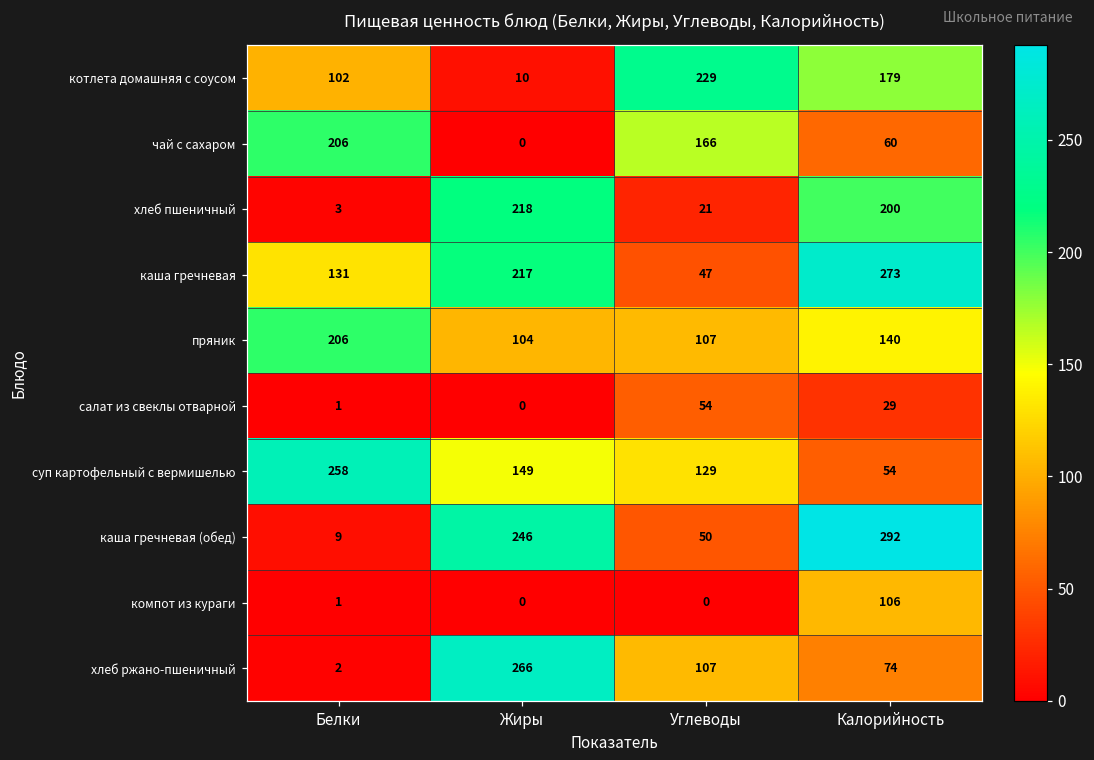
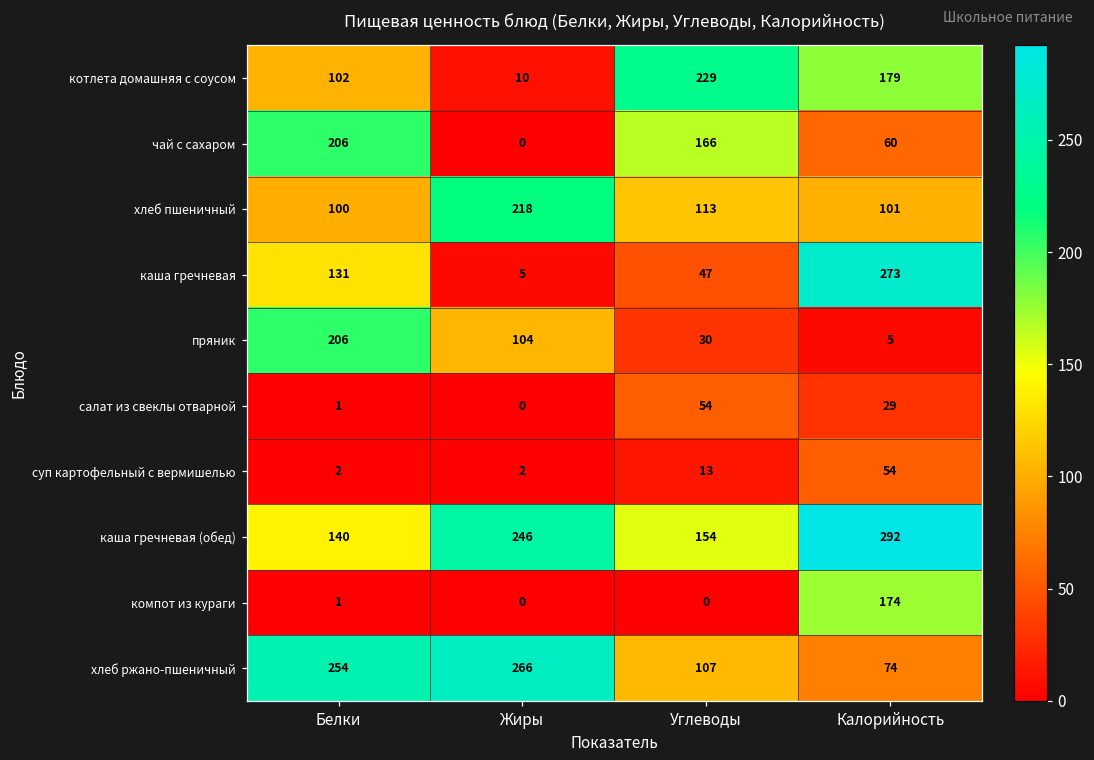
хлеб пшеничный, Белки: 3 -> 100
хлеб пшеничный, Углеводы: 21 -> 113
хлеб пшеничный, Калорийность: 200 -> 101
каша гречневая, Жиры: 217 -> 5
пряник, Углеводы: 107 -> 30
пряник, Калорийность: 140 -> 5
суп картофельный с вермишелью, Белки: 258 -> 2
суп картофельный с вермишелью, Жиры: 149 -> 2
суп картофельный с вермишелью, Углеводы: 129 -> 13
каша гречневая (обед), Белки: 9 -> 140
каша гречневая (обед), Углеводы: 50 -> 154
компот из кураги, Калорийность: 106 -> 174
хлеб ржано-пшеничный, Белки: 2 -> 254
